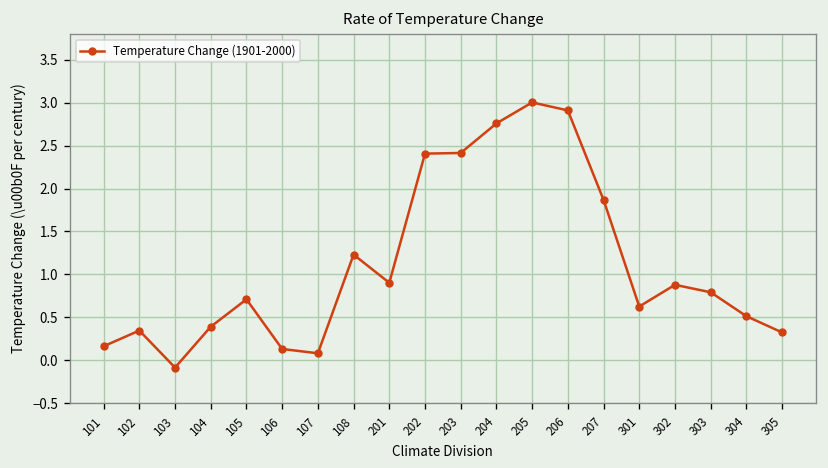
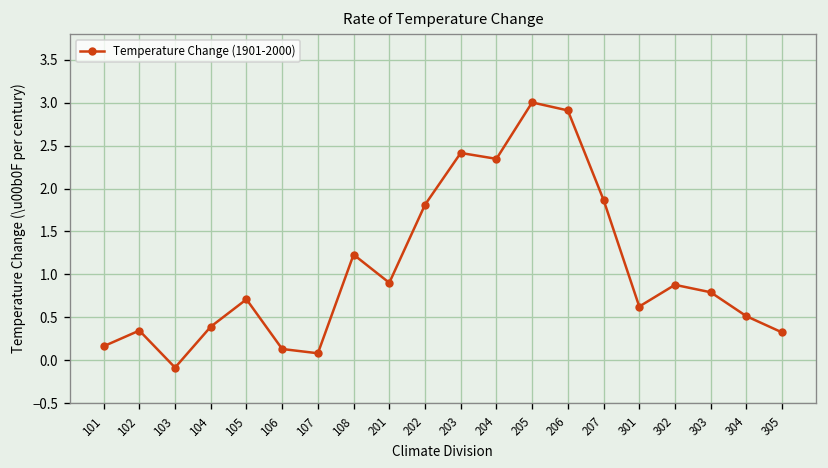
202: 2.4 -> 1.8
204: 2.8 -> 2.3
